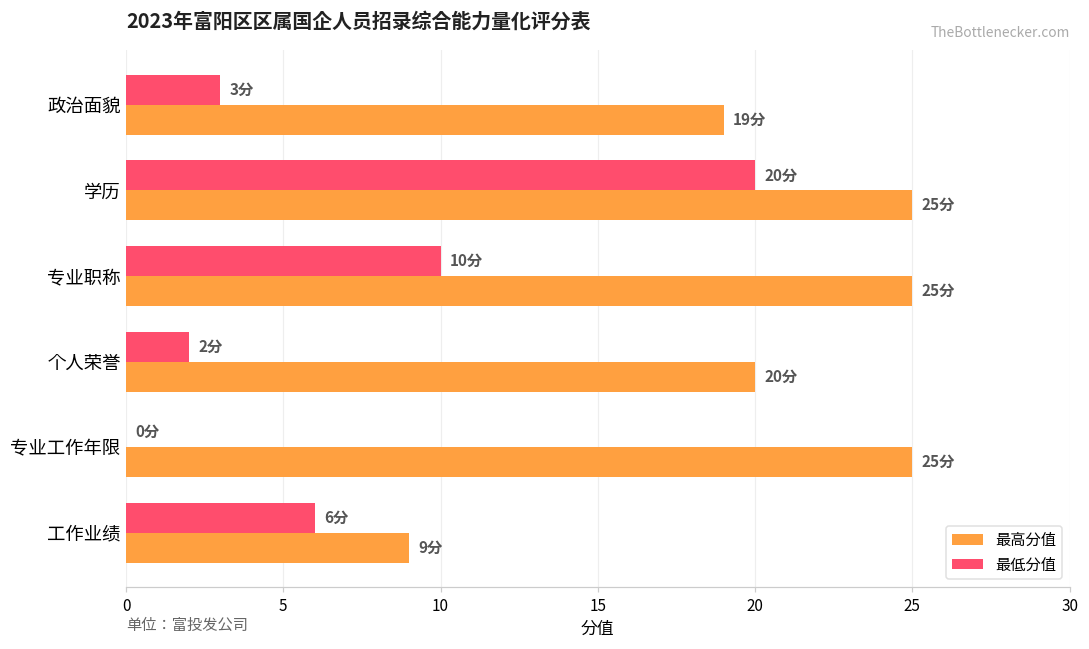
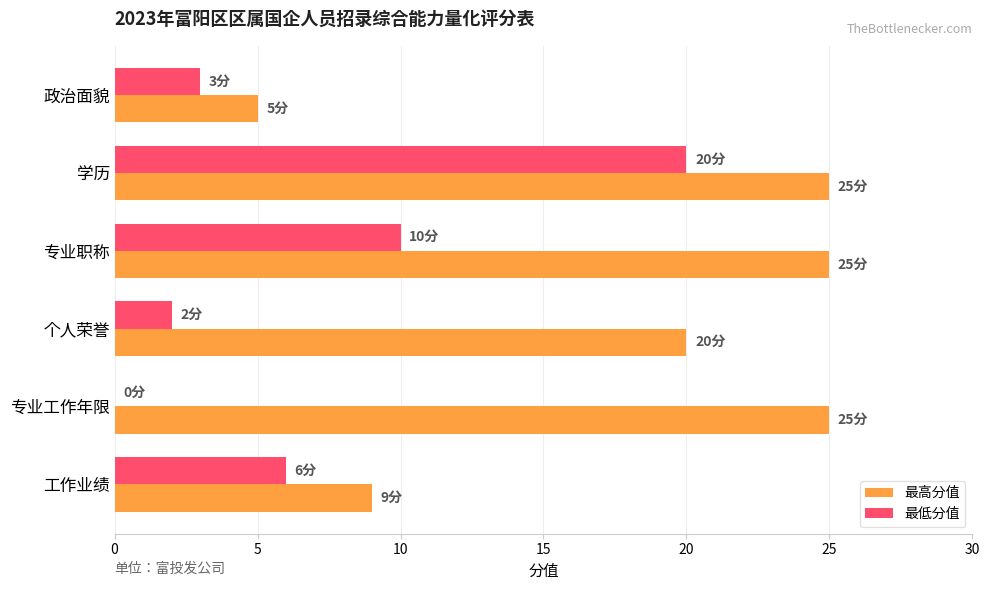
最高分值, 政治面貌: 19分 -> 5分
